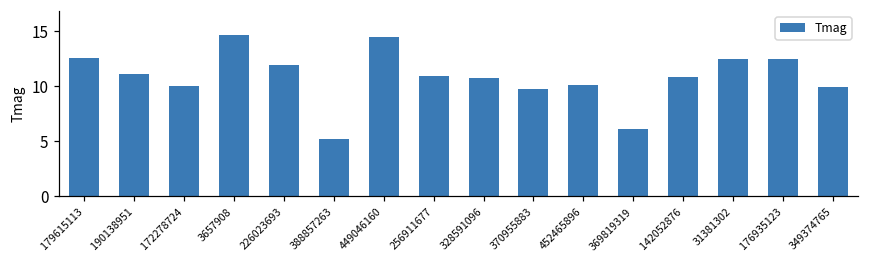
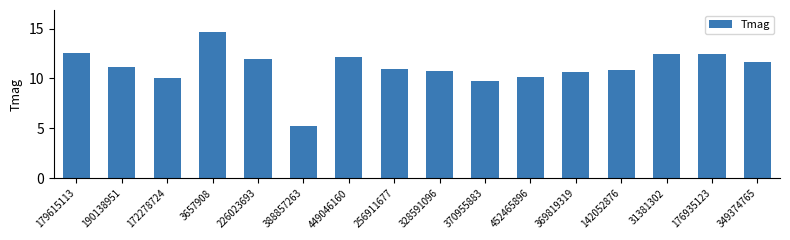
449046160: 14 -> 12
369819319: 6 -> 11
349374765: 10 -> 12
